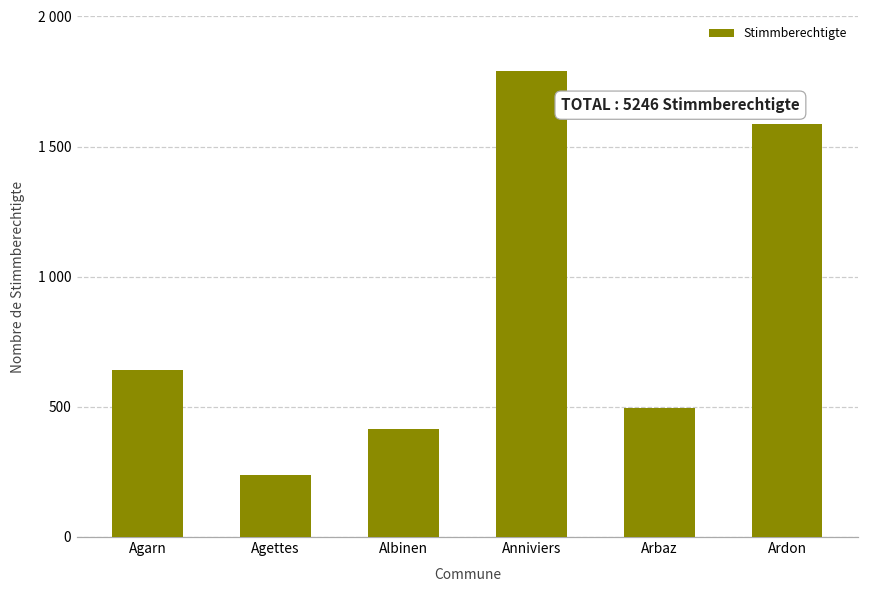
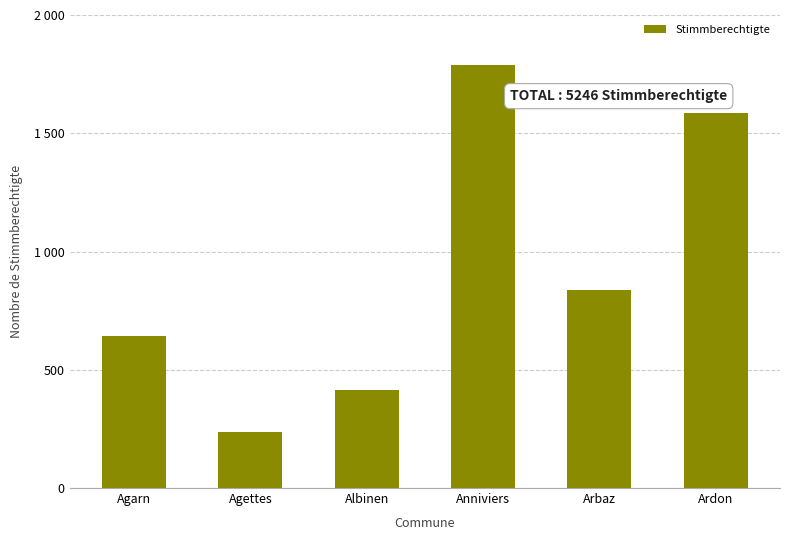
Arbaz: 500 -> 840
